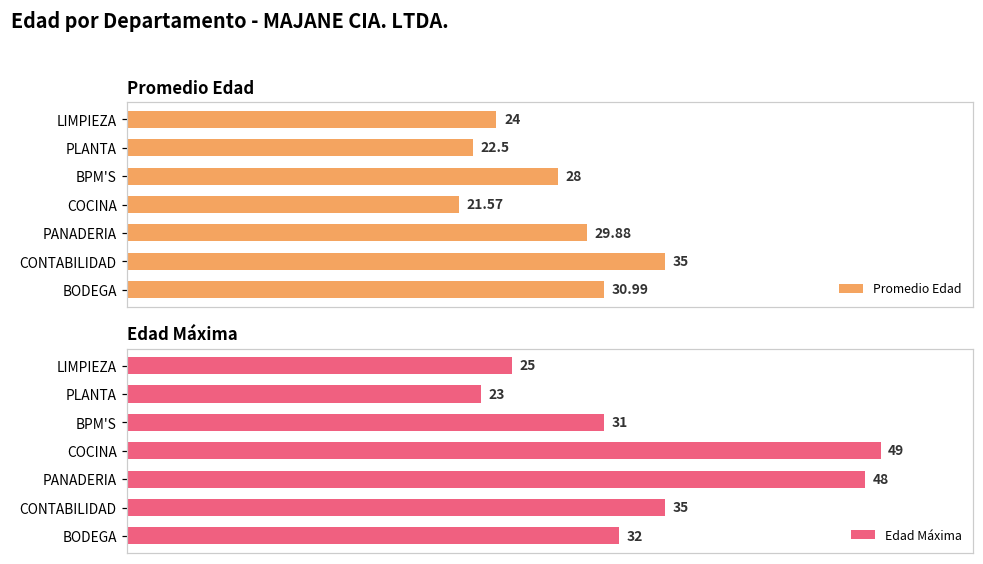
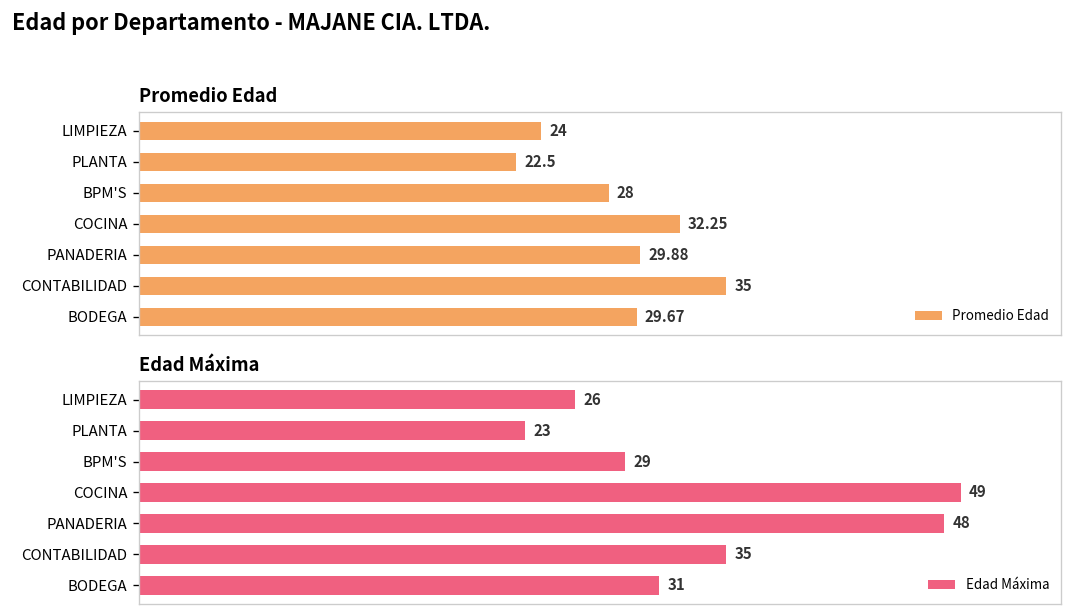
Promedio Edad, COCINA: 21.57 -> 32.25
Promedio Edad, BODEGA: 30.99 -> 29.67
Edad Máxima, LIMPIEZA: 25 -> 26
Edad Máxima, BPM'S: 31 -> 29
Edad Máxima, BODEGA: 32 -> 31
